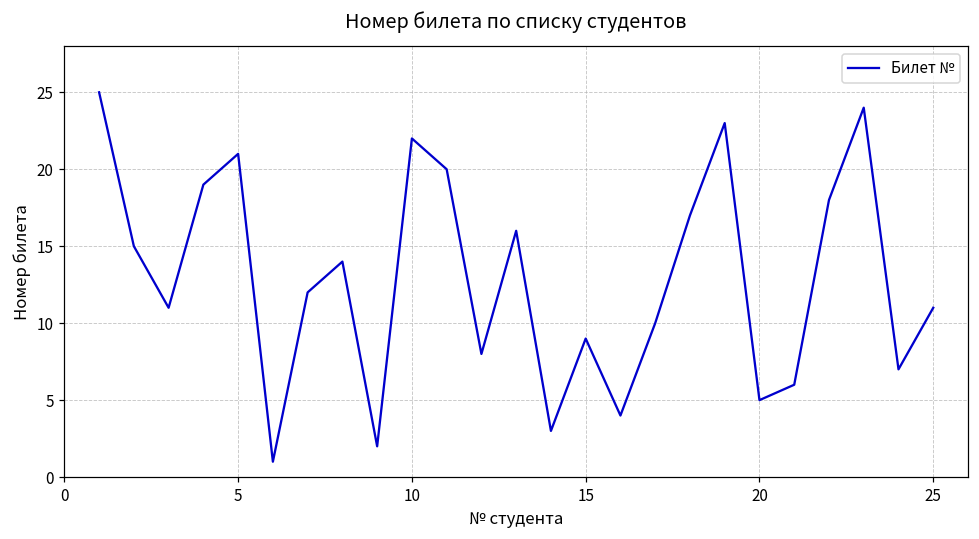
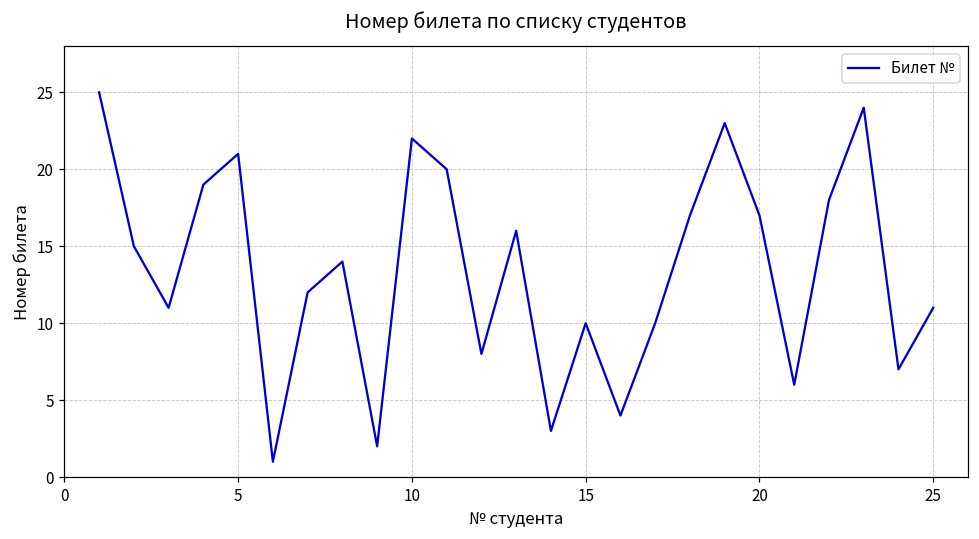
15: 9 -> 10
20: 5 -> 17
